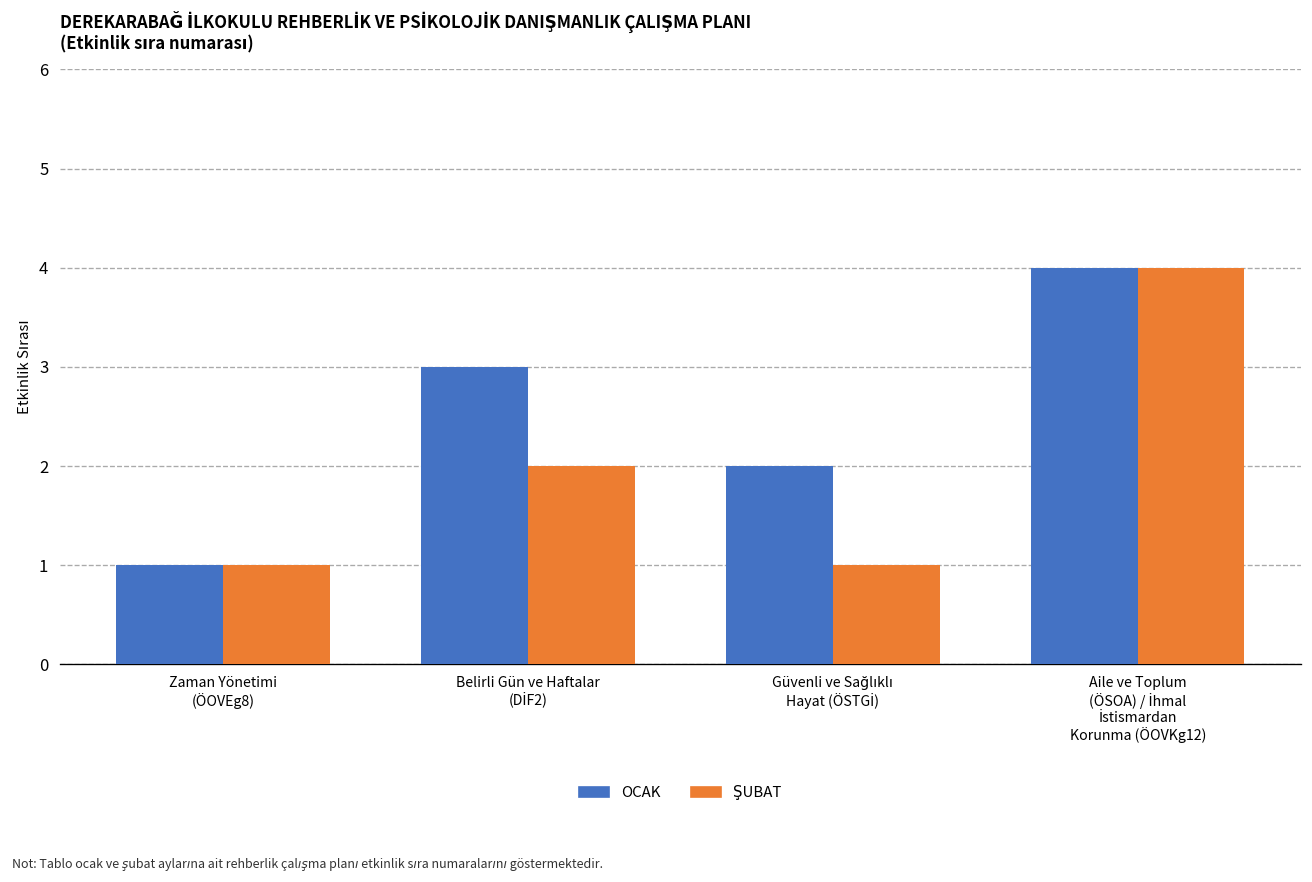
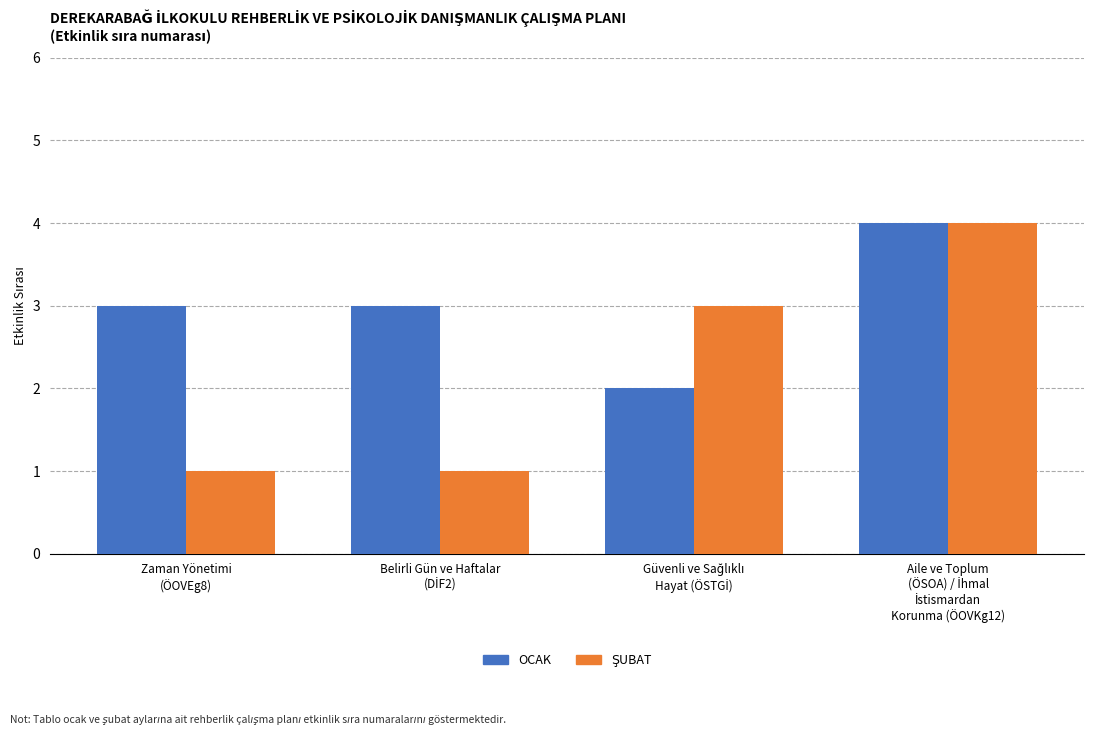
OCAK, Zaman Yönetimi (ÖOVEg8): 1 -> 3
ŞUBAT, Belirli Gün ve Haftalar (DİF2): 2 -> 1
ŞUBAT, Güvenli ve Sağlıklı Hayat (ÖSTGİ): 1 -> 3
